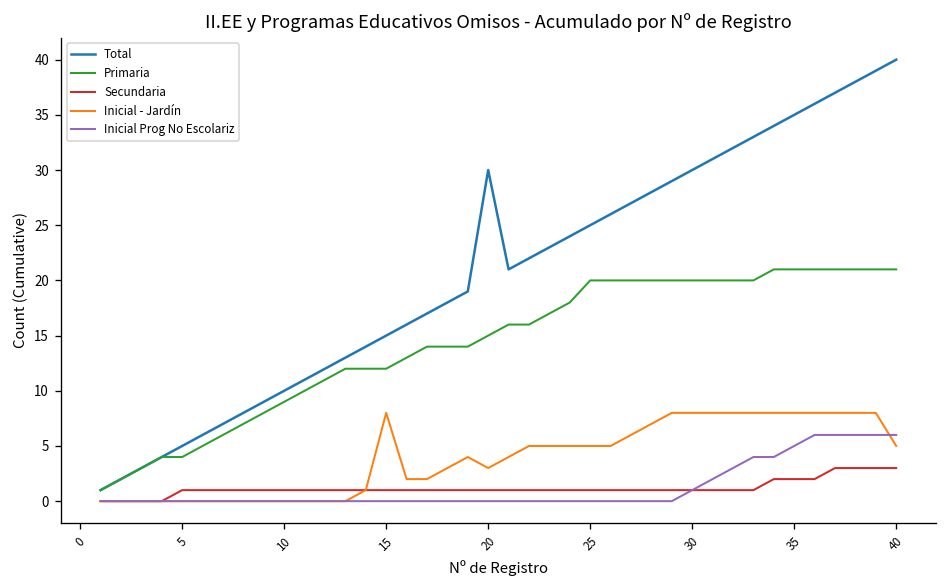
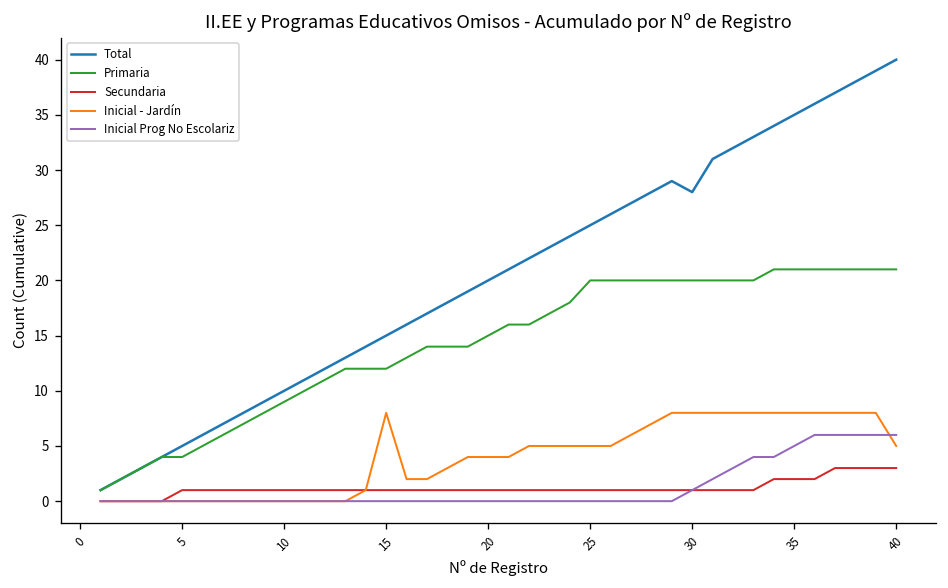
Total, 20: 30 -> 20
Inicial - Jardín, 20: 3 -> 4
Total, 30: 30 -> 28
